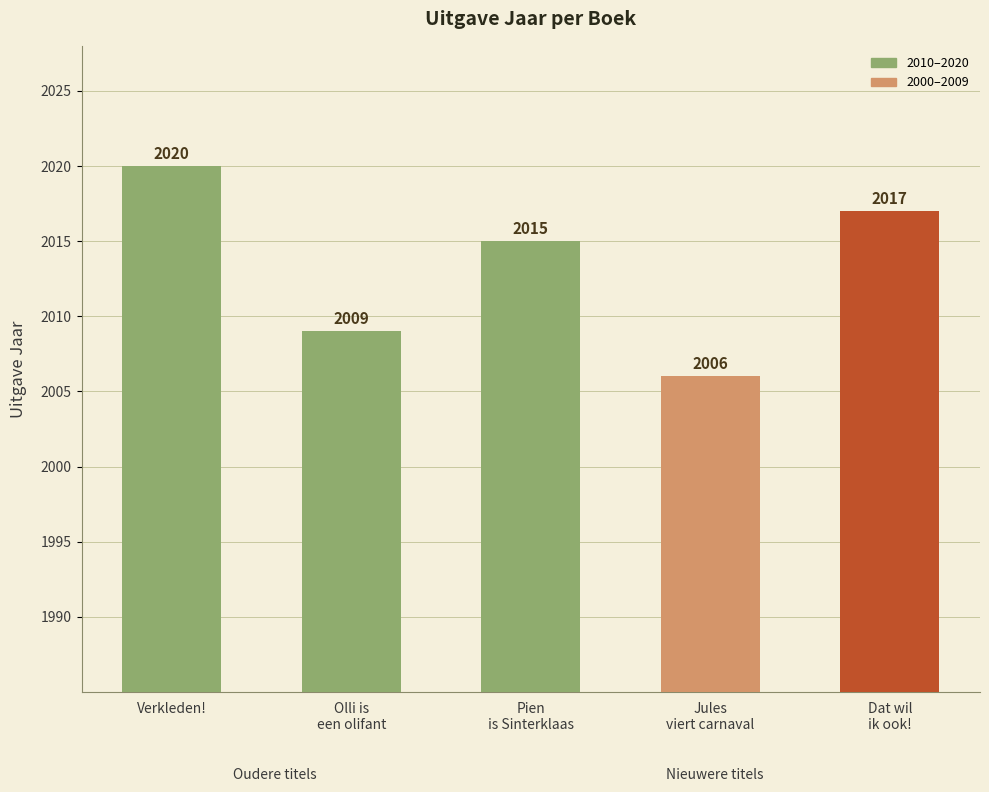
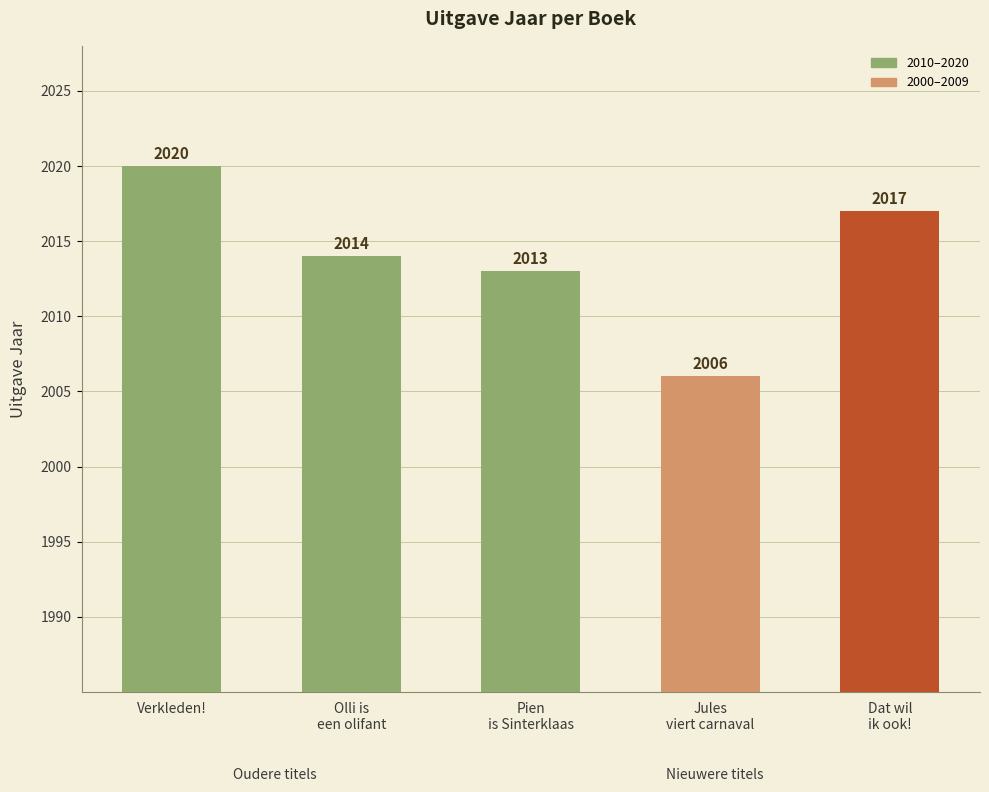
Olli is een olifant: 2009 -> 2014
Pien is Sinterklaas: 2015 -> 2013
